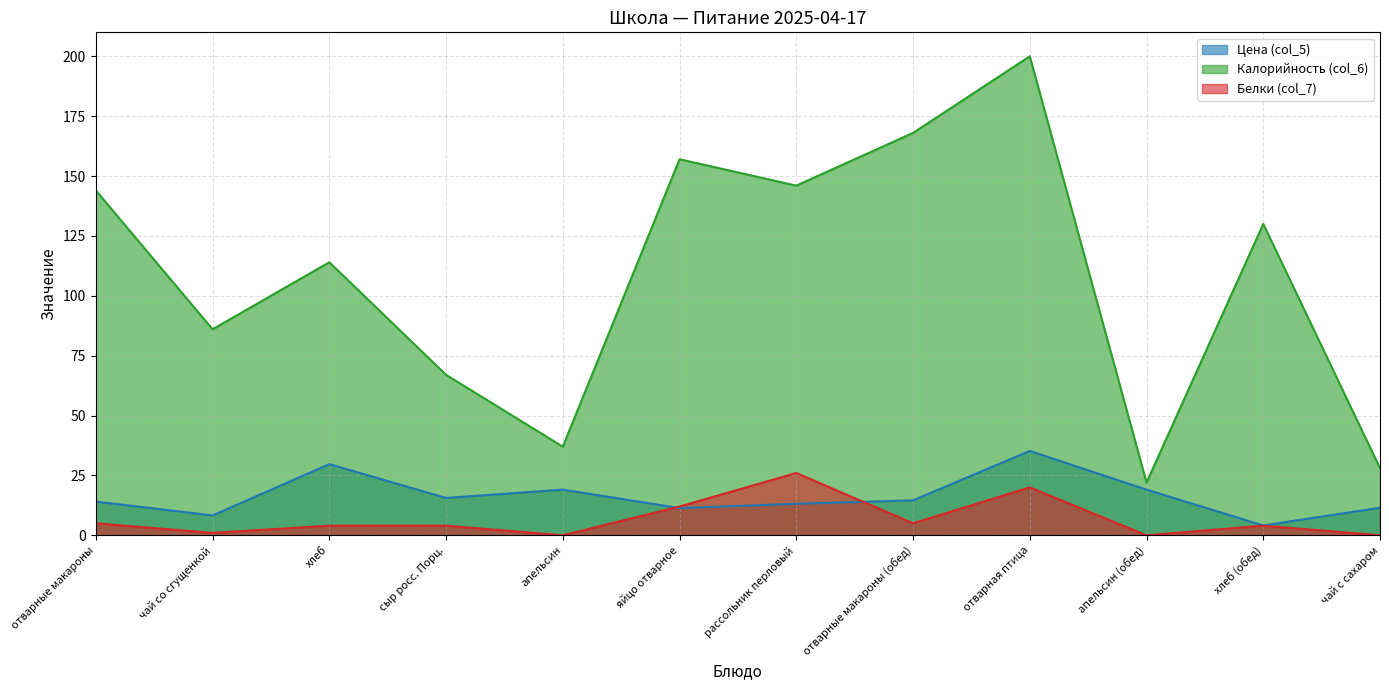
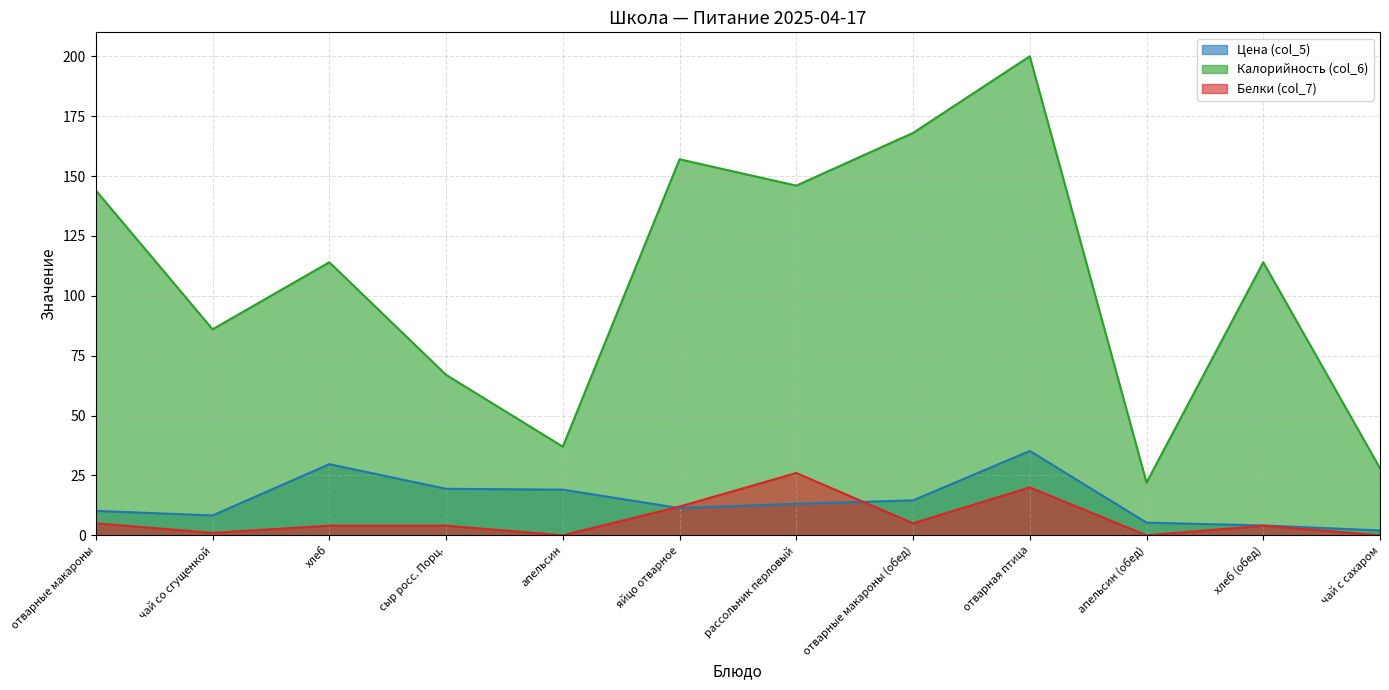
Цена (col_5), отварные макароны: 14 -> 10
Цена (col_5), сыр росс. Порц.: 16 -> 19
Цена (col_5), апельсин (обед): 19 -> 5
Калорийность (col_6), хлеб (обед): 130 -> 114
Цена (col_5), чай с сахаром: 12 -> 2
